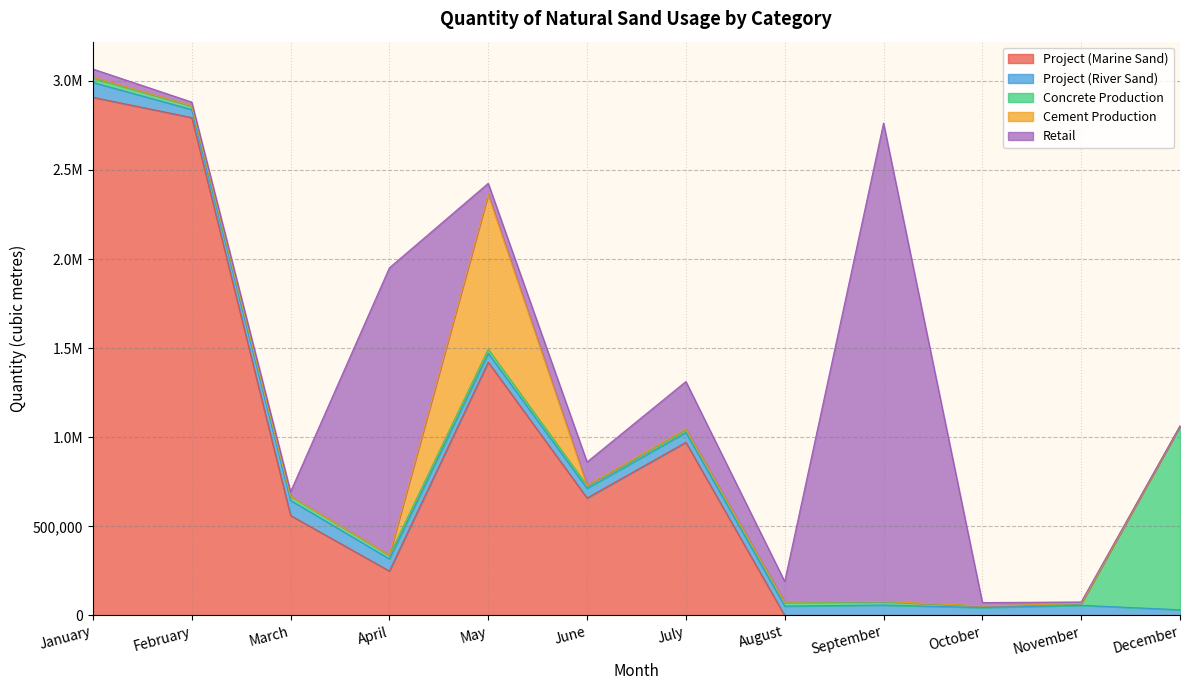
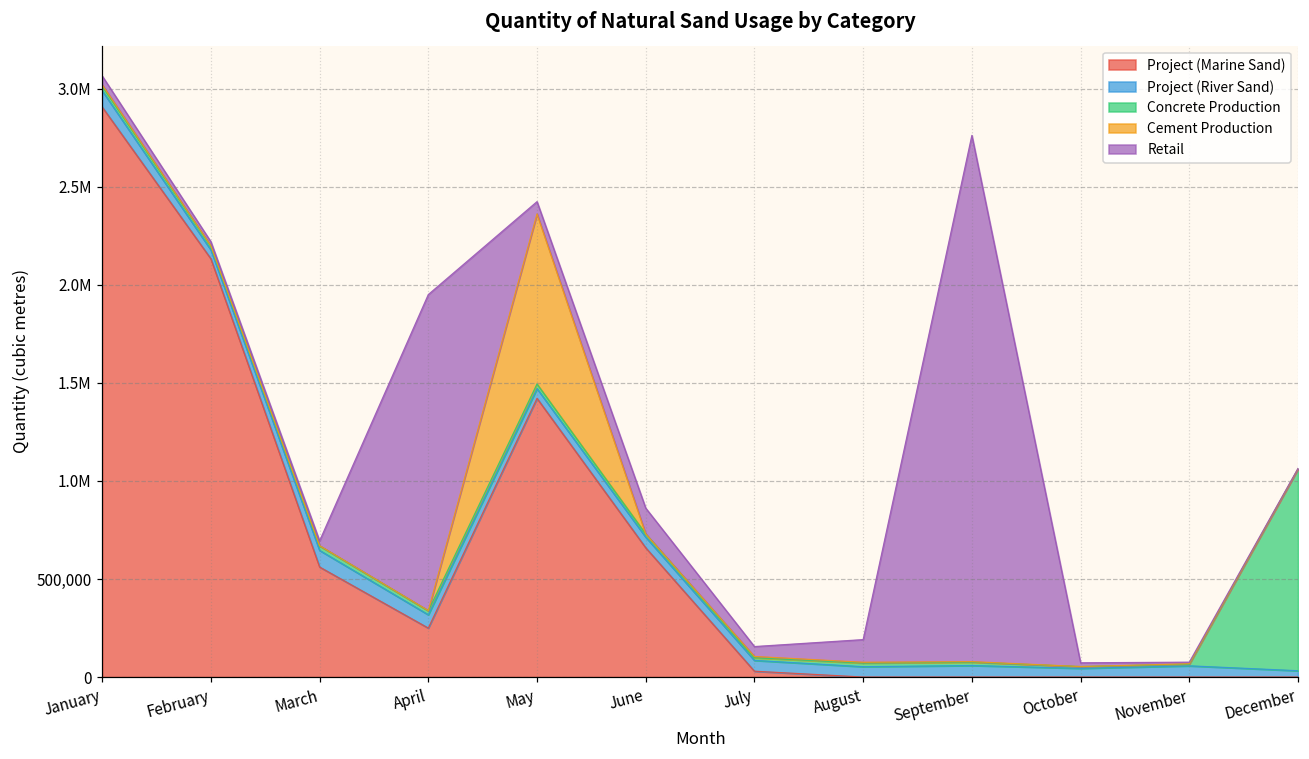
Project (Marine Sand), February: 2,790,000 -> 2,130,000
Project (Marine Sand), July: 970,000 -> 30,000
Retail, July: 270,000 -> 50,000
